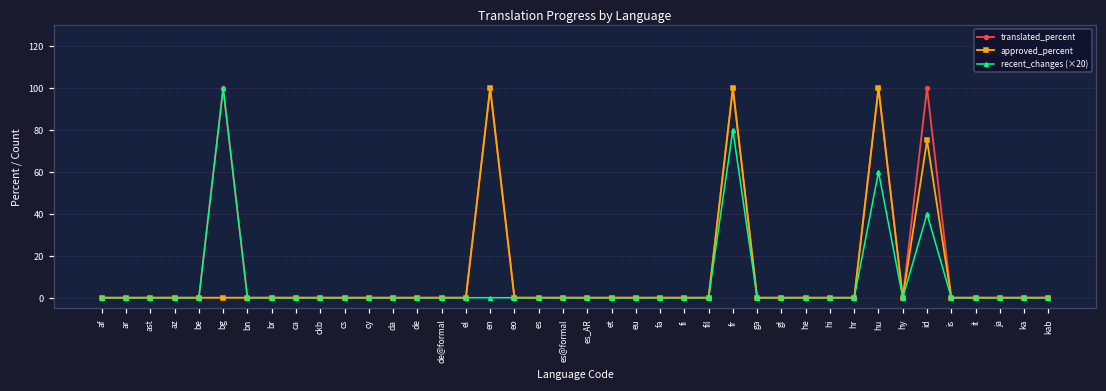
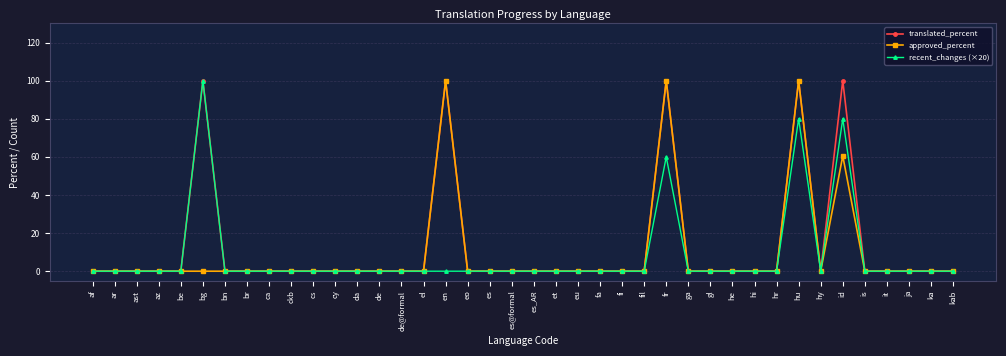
recent_changes (×20), fr: 80 -> 60
recent_changes (×20), hu: 60 -> 80
approved_percent, id: 75 -> 61
recent_changes (×20), id: 40 -> 80
